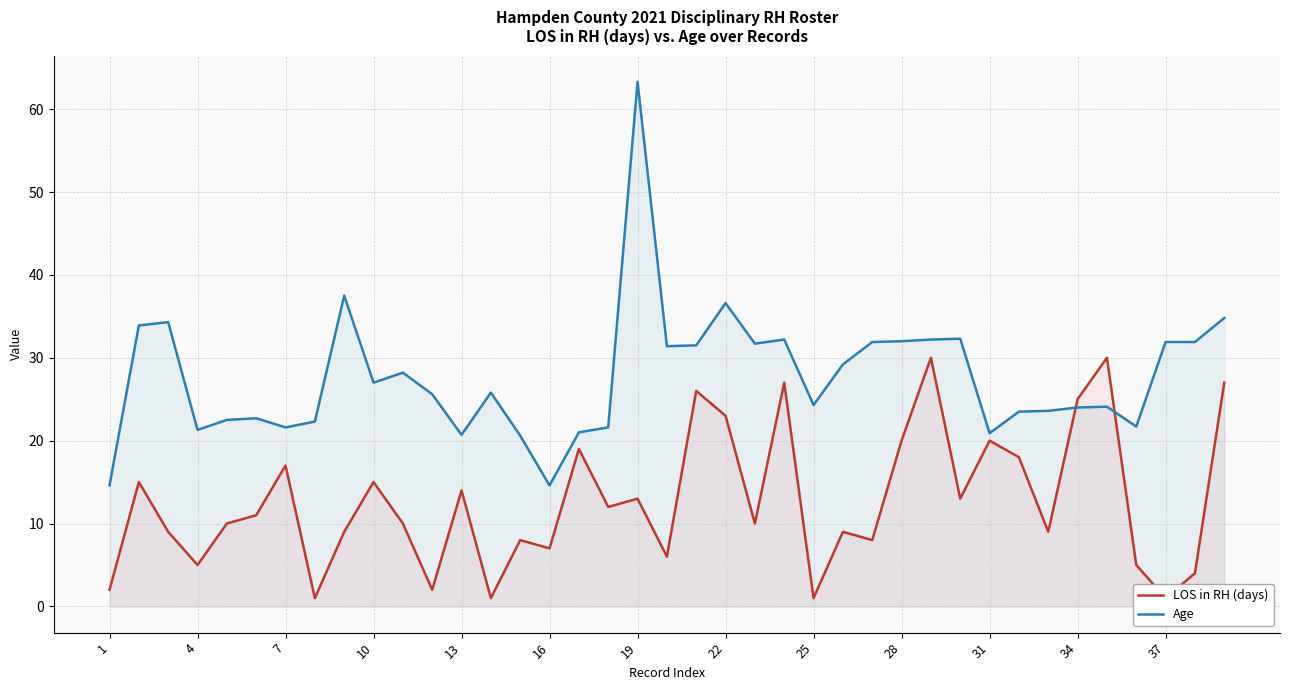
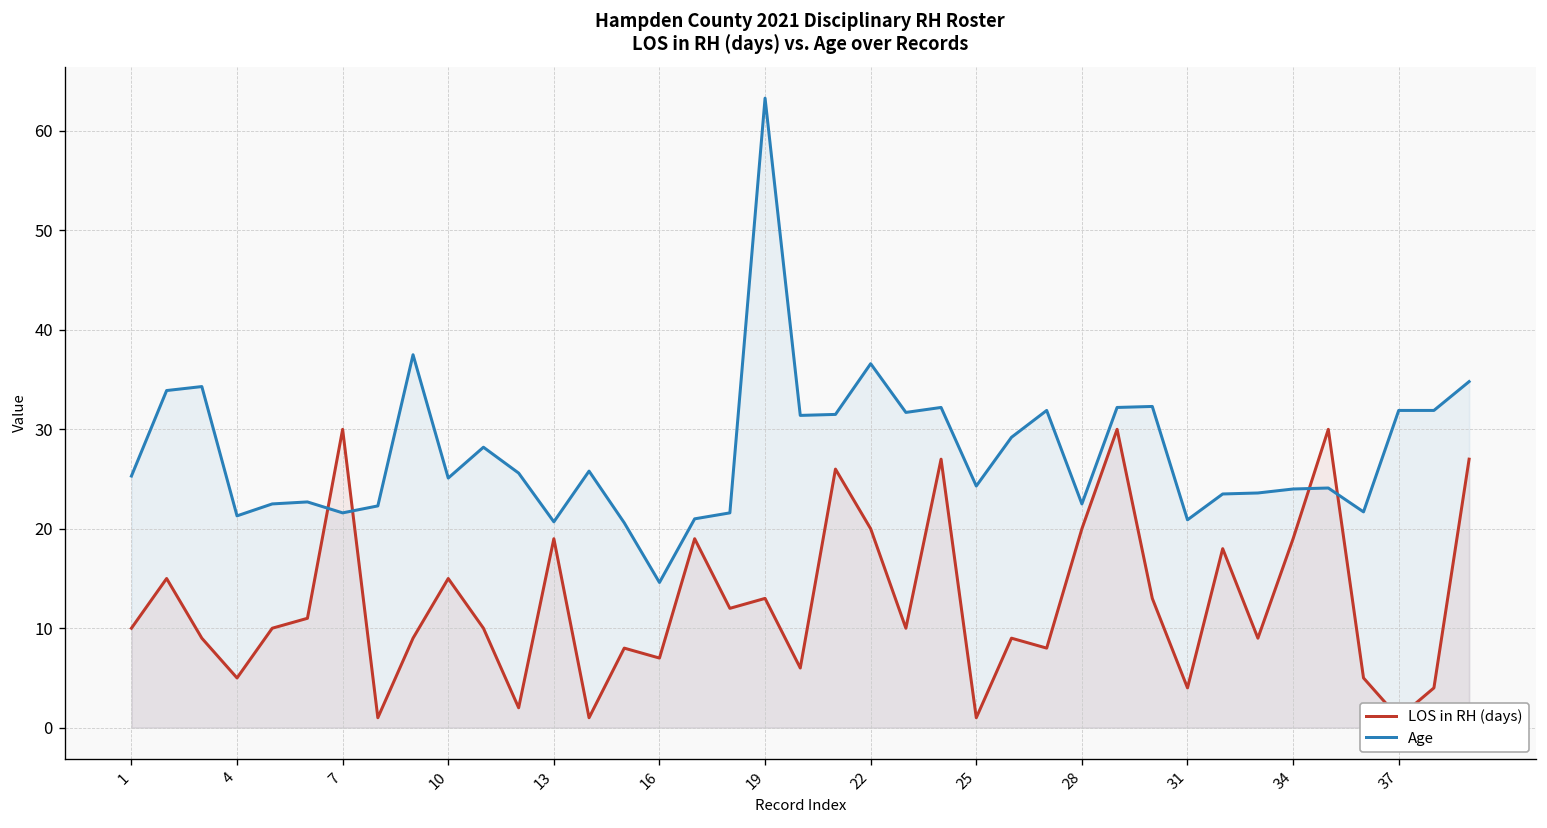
LOS in RH (days), 1: 2 -> 10
Age, 1: 15 -> 25
LOS in RH (days), 7: 17 -> 30
Age, 10: 27 -> 25
LOS in RH (days), 13: 14 -> 19
LOS in RH (days), 22: 23 -> 20
Age, 28: 32 -> 23
LOS in RH (days), 31: 20 -> 4
LOS in RH (days), 34: 25 -> 19
